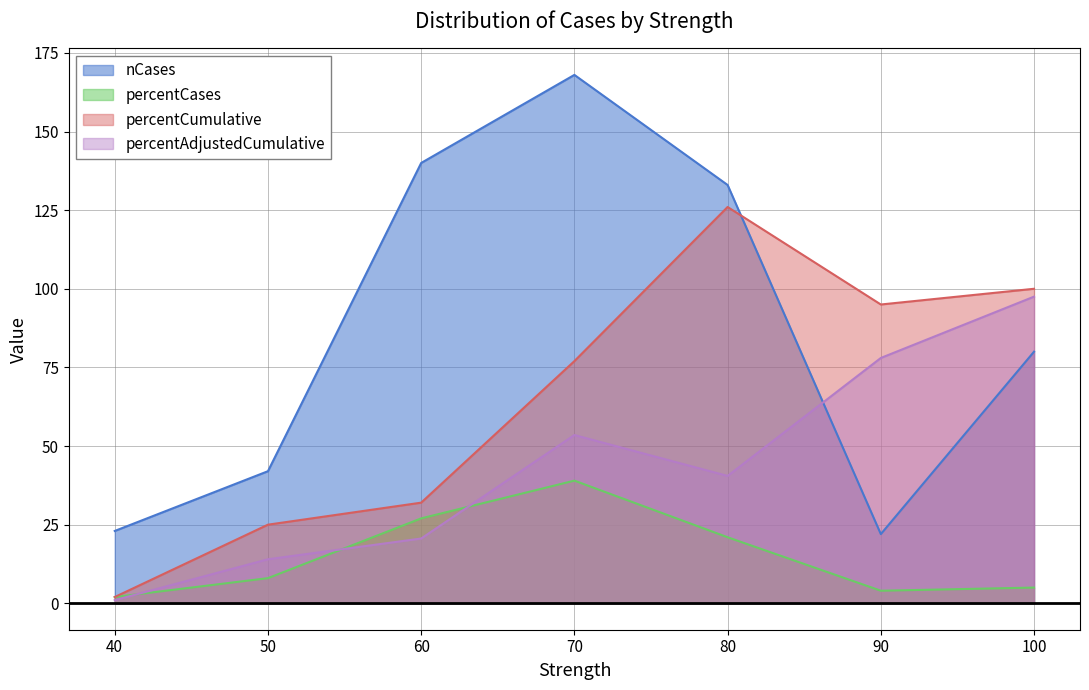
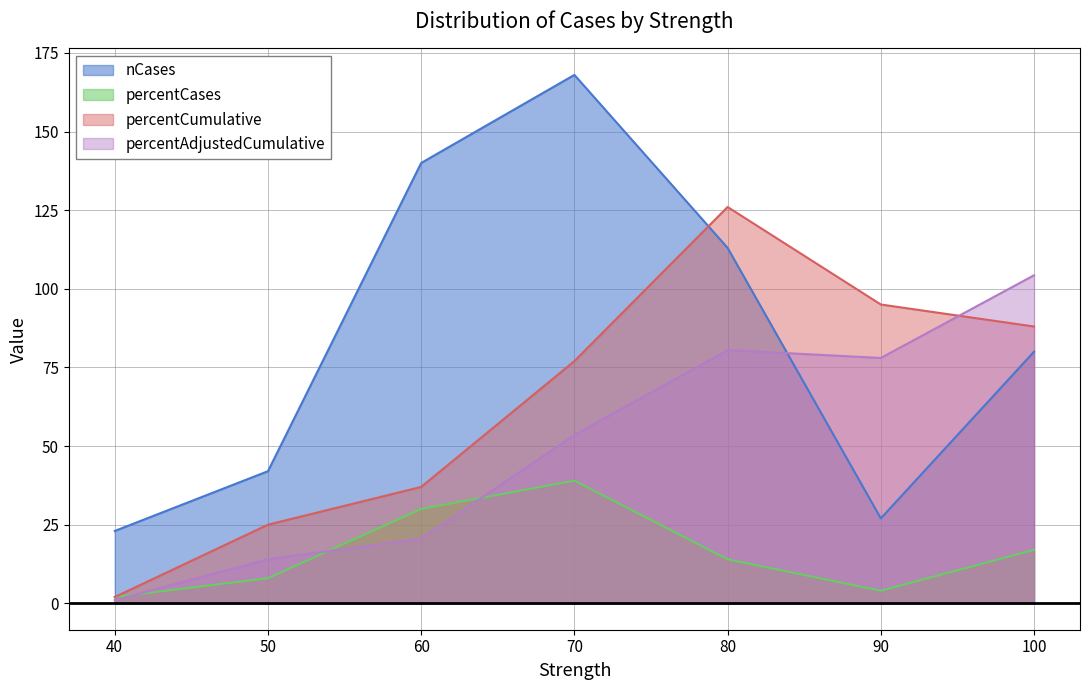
percentCases, 60: 27 -> 30
percentCumulative, 60: 32 -> 37
nCases, 80: 133 -> 113
percentCases, 80: 21 -> 14
percentAdjustedCumulative, 80: 41 -> 81
nCases, 90: 22 -> 27
percentCases, 100: 5 -> 17
percentCumulative, 100: 100 -> 88
percentAdjustedCumulative, 100: 98 -> 104
